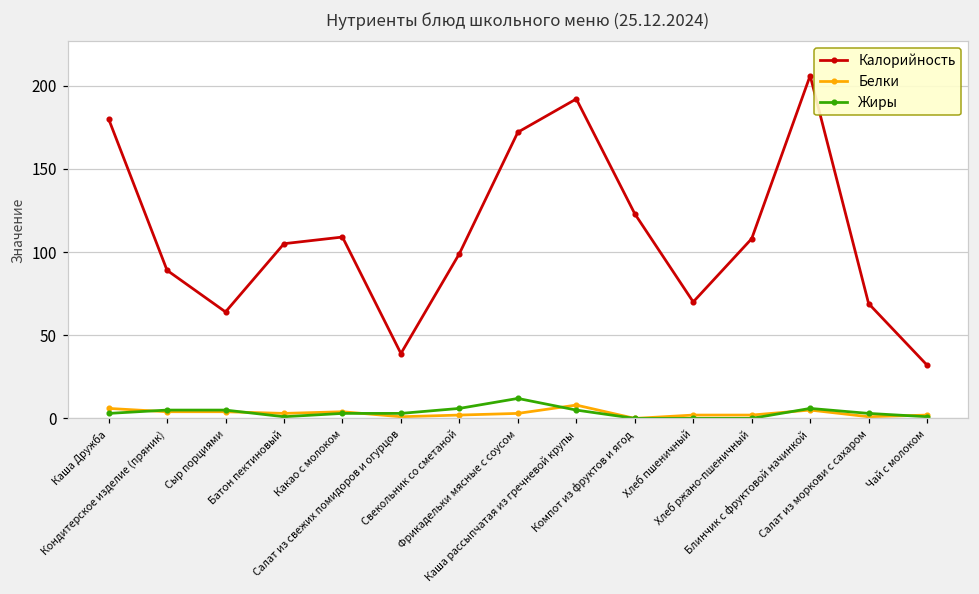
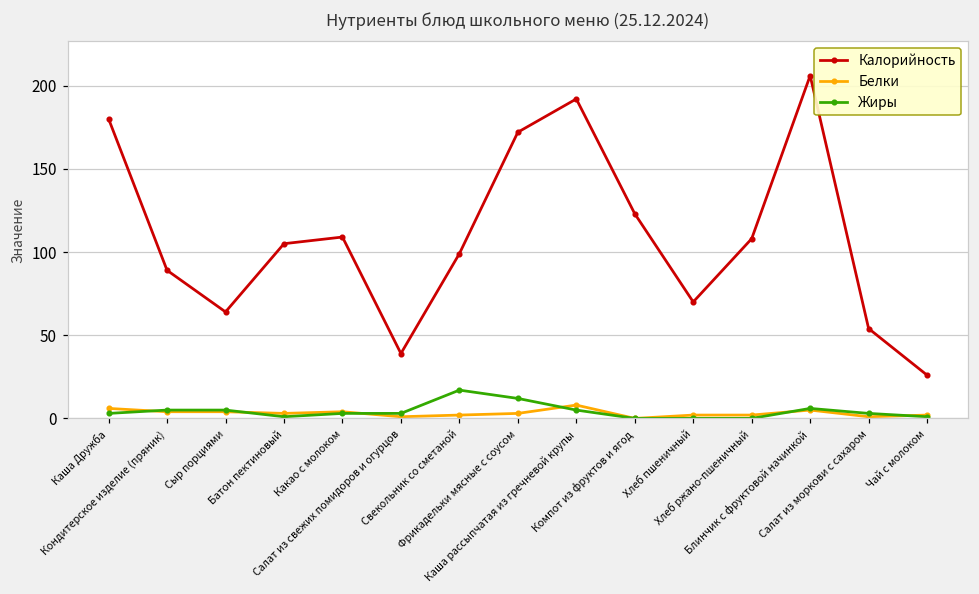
Жиры, Свекольник со сметаной: 6 -> 17
Калорийность, Салат из моркови с сахаром: 69 -> 54
Калорийность, Чай с молоком: 32 -> 26
